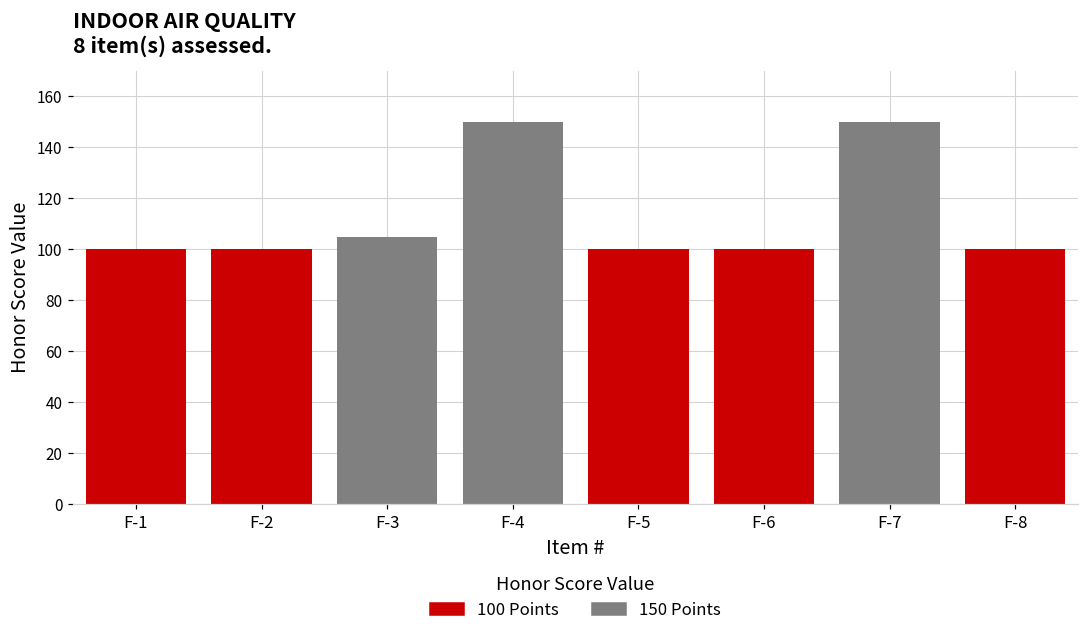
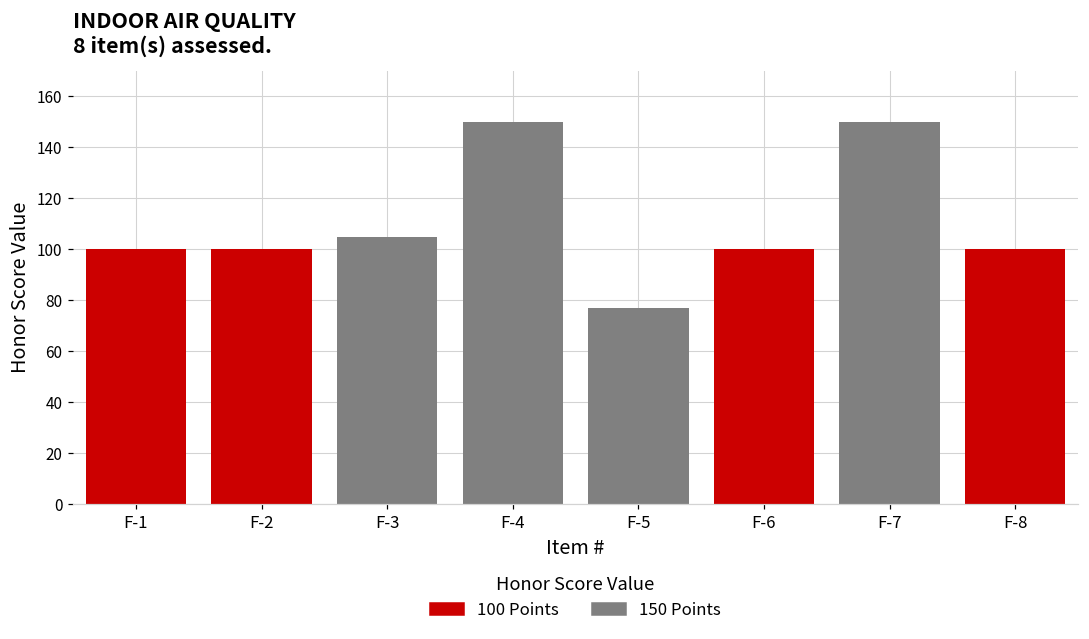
F-5: 100 -> 77
